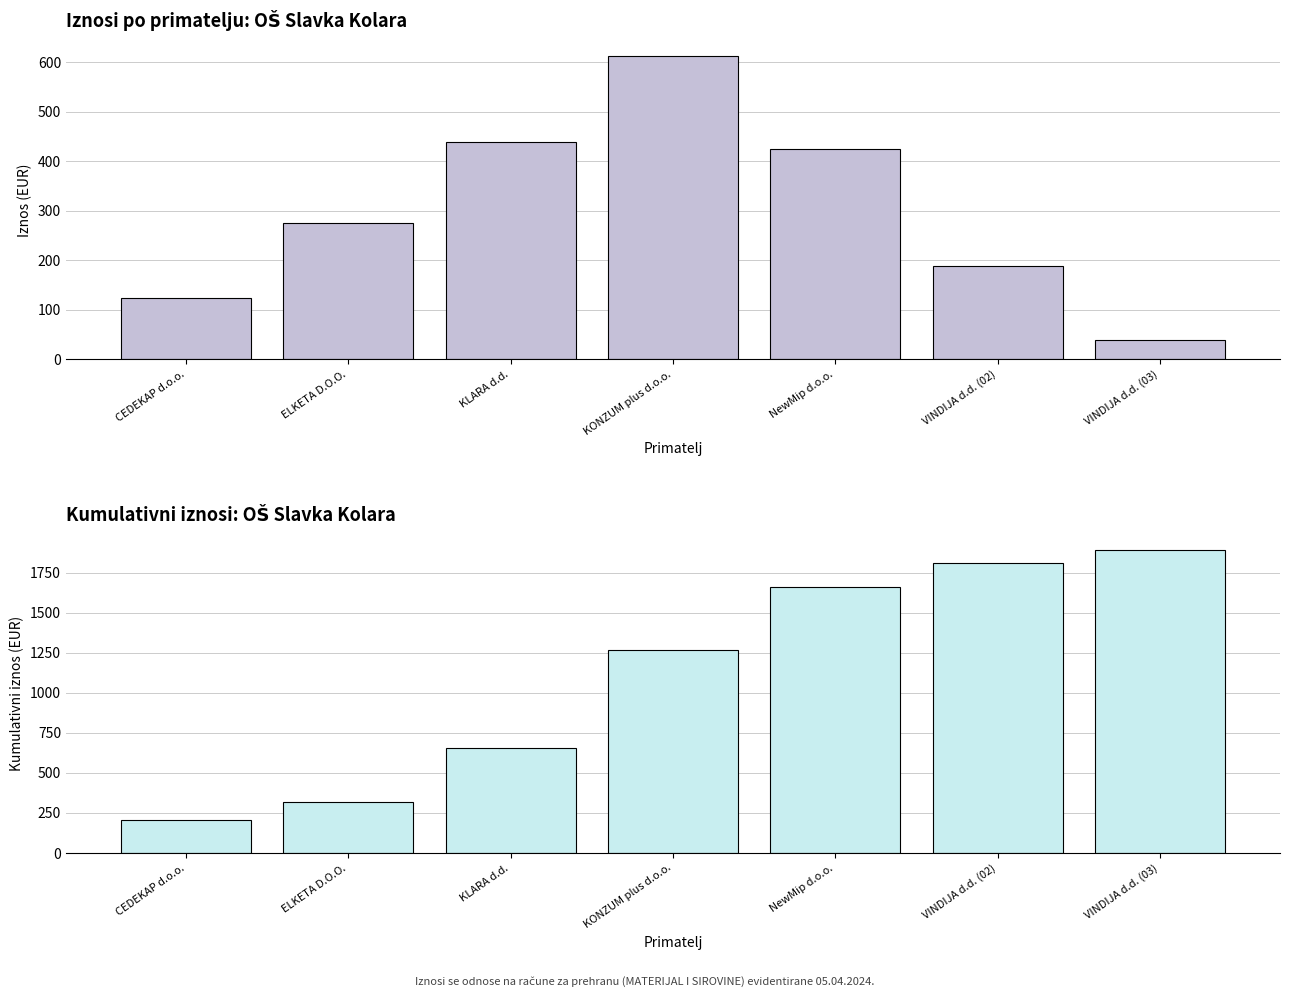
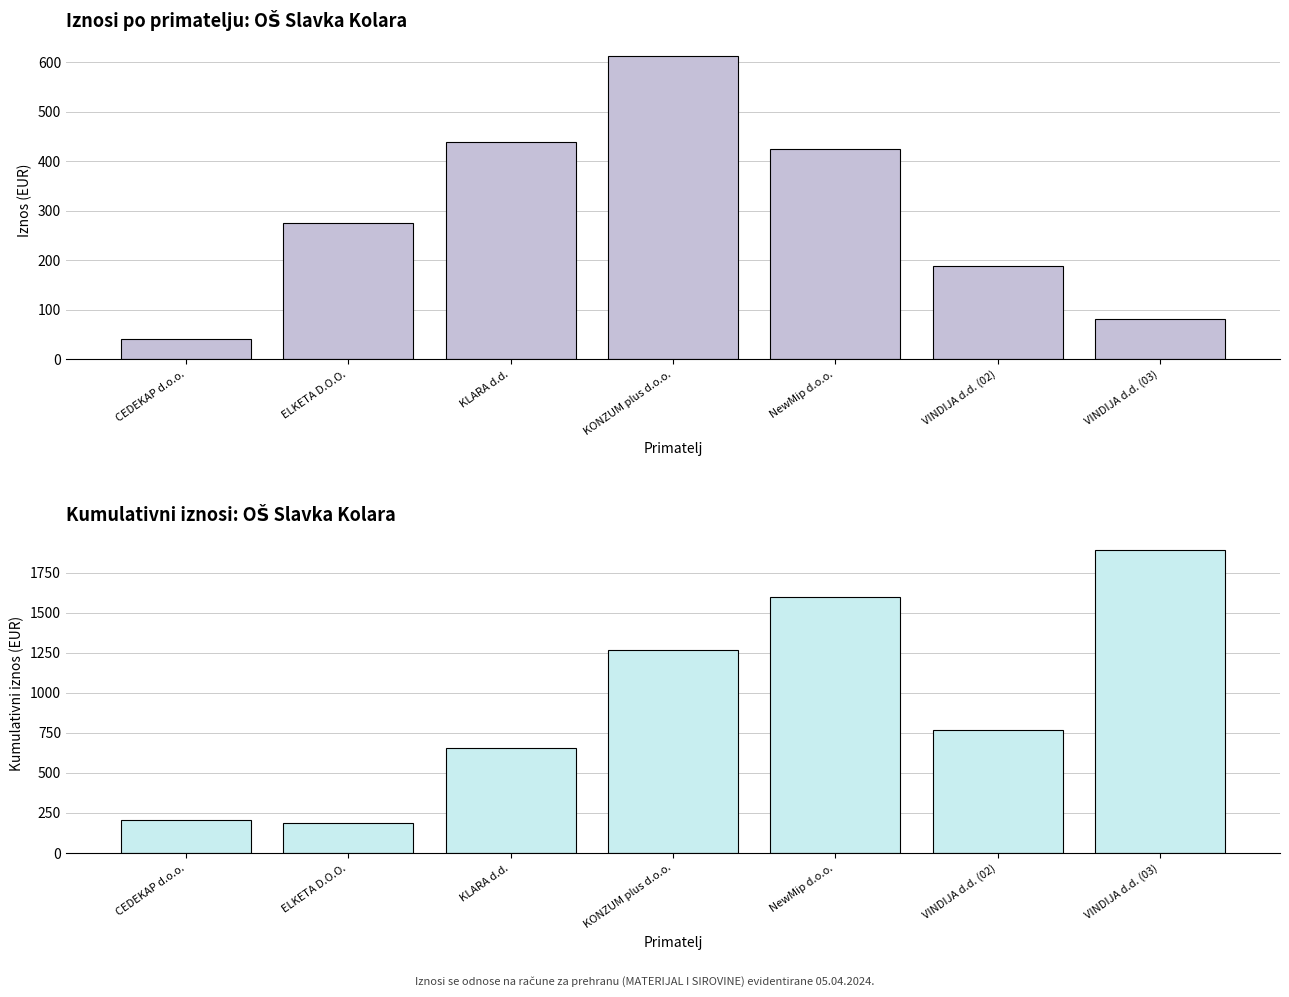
Iznosi po primatelju: OŠ Slavka Kolara, CEDEKAP d.o.o.: 120 -> 40
Iznosi po primatelju: OŠ Slavka Kolara, VINDIJA d.d. (03): 40 -> 80
Kumulativni iznosi: OŠ Slavka Kolara, ELKETA D.O.O.: 320 -> 180
Kumulativni iznosi: OŠ Slavka Kolara, NewMip d.o.o.: 1660 -> 1600
Kumulativni iznosi: OŠ Slavka Kolara, VINDIJA d.d. (02): 1810 -> 770
